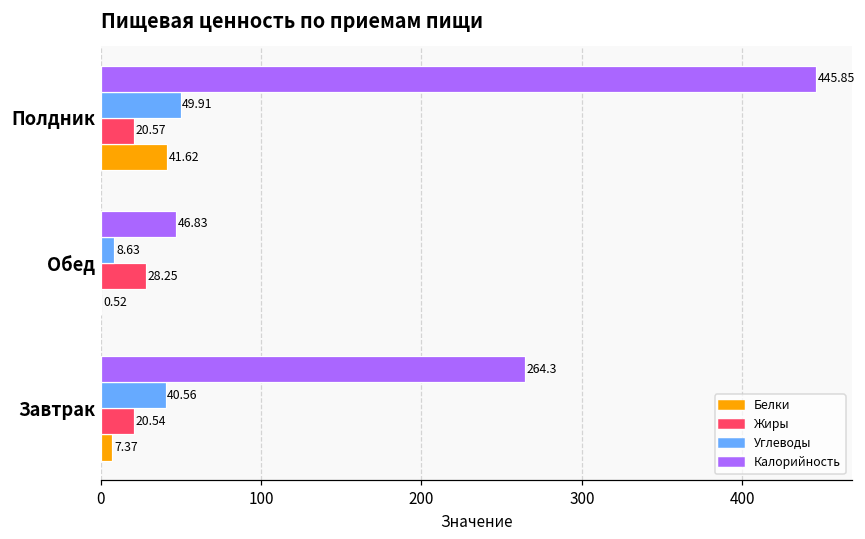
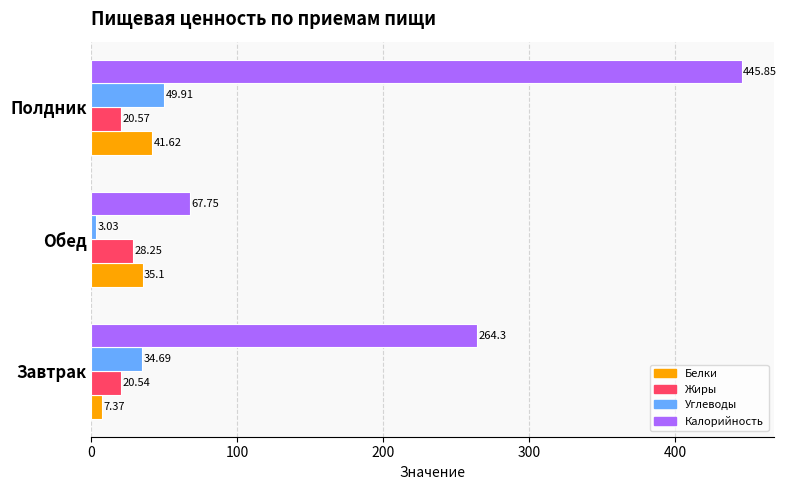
Калорийность, Обед: 46.83 -> 67.75
Углеводы, Обед: 8.63 -> 3.03
Белки, Обед: 0.52 -> 35.1
Углеводы, Завтрак: 40.56 -> 34.69
